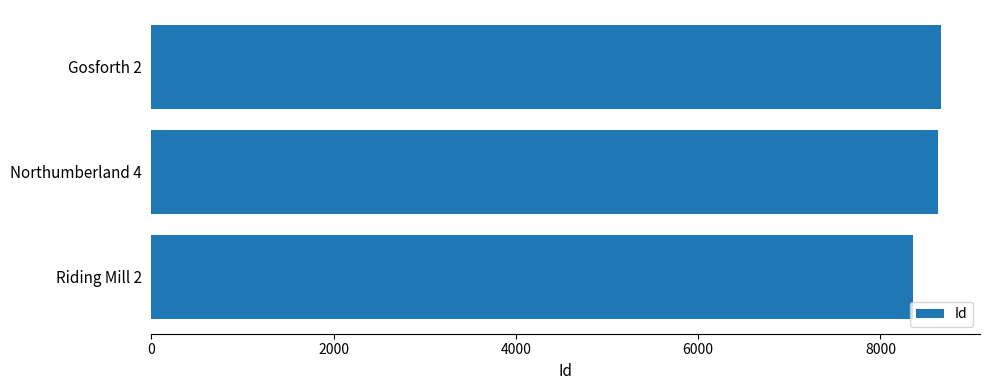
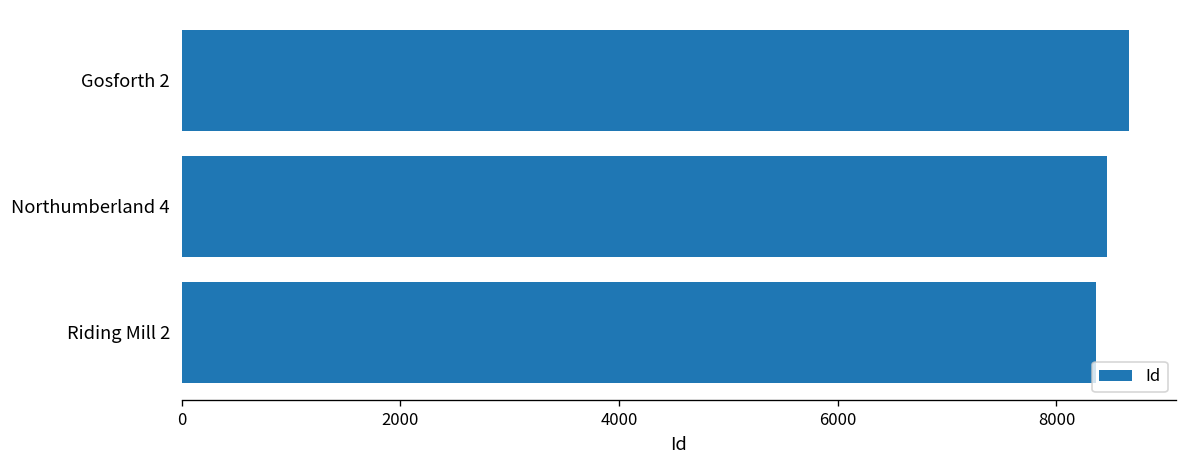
Northumberland 4: 8600 -> 8500
